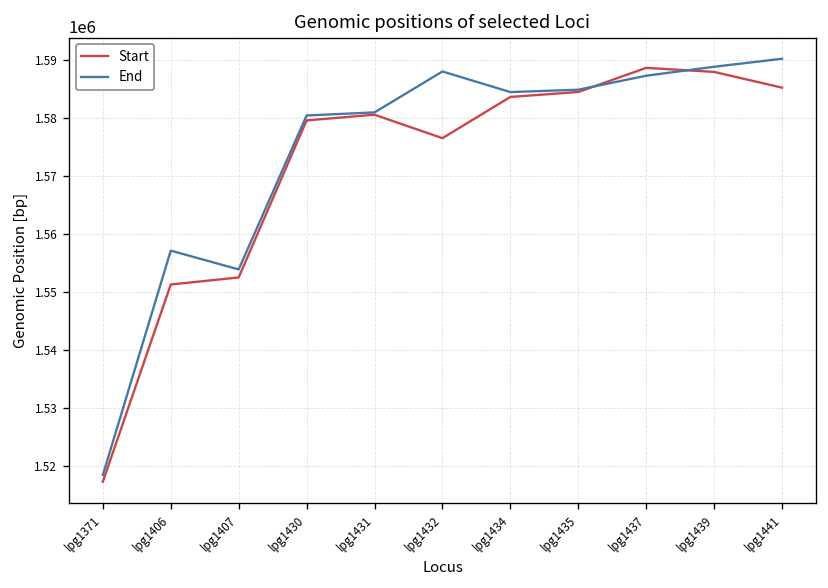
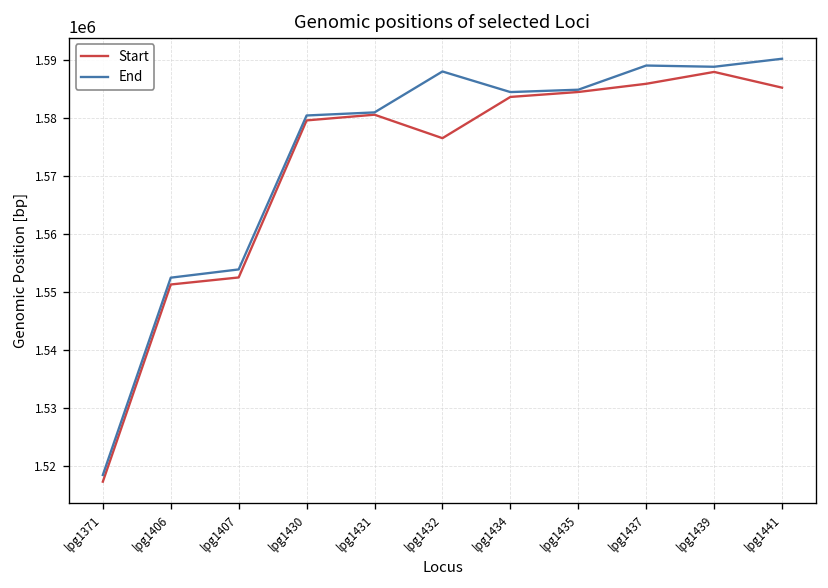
End, lpg1406: 1557000 -> 1552000
Start, lpg1437: 1589000 -> 1586000
End, lpg1437: 1587000 -> 1589000
